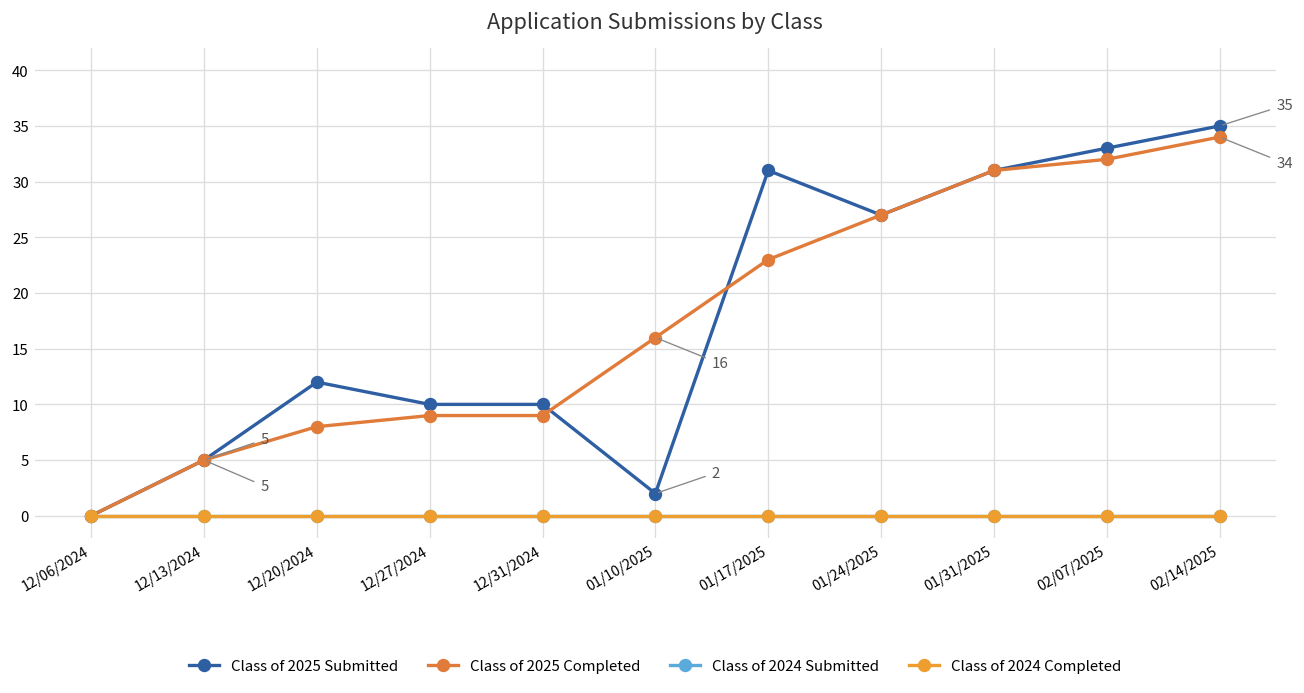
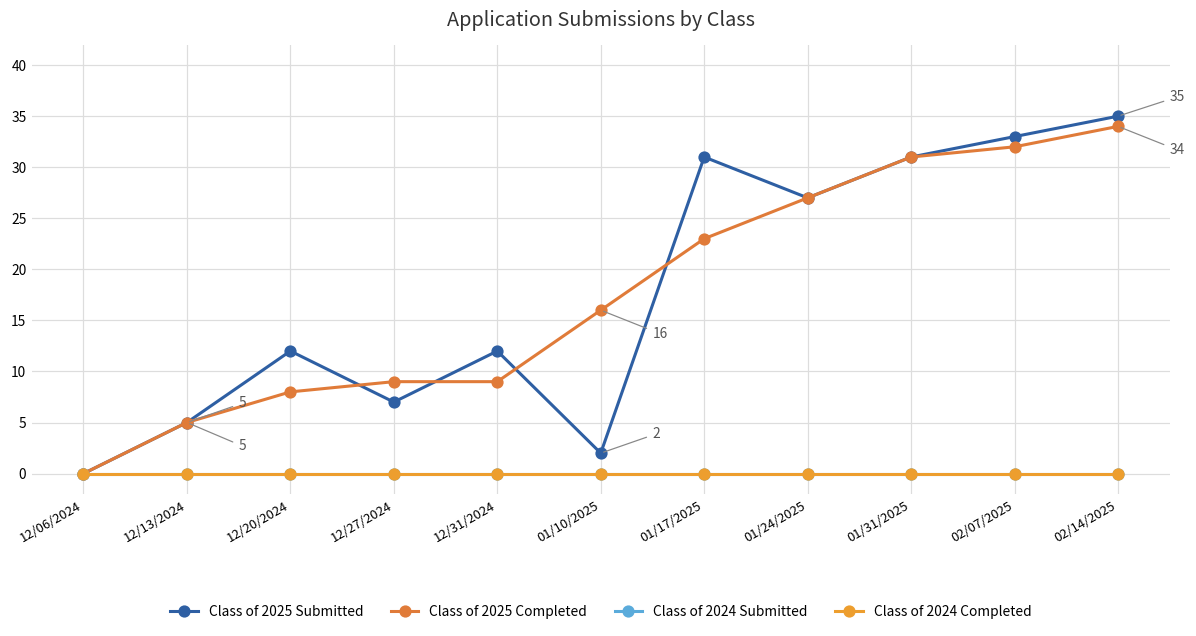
Class of 2025 Submitted, 12/27/2024: 10 -> 7
Class of 2025 Submitted, 12/31/2024: 10 -> 12
